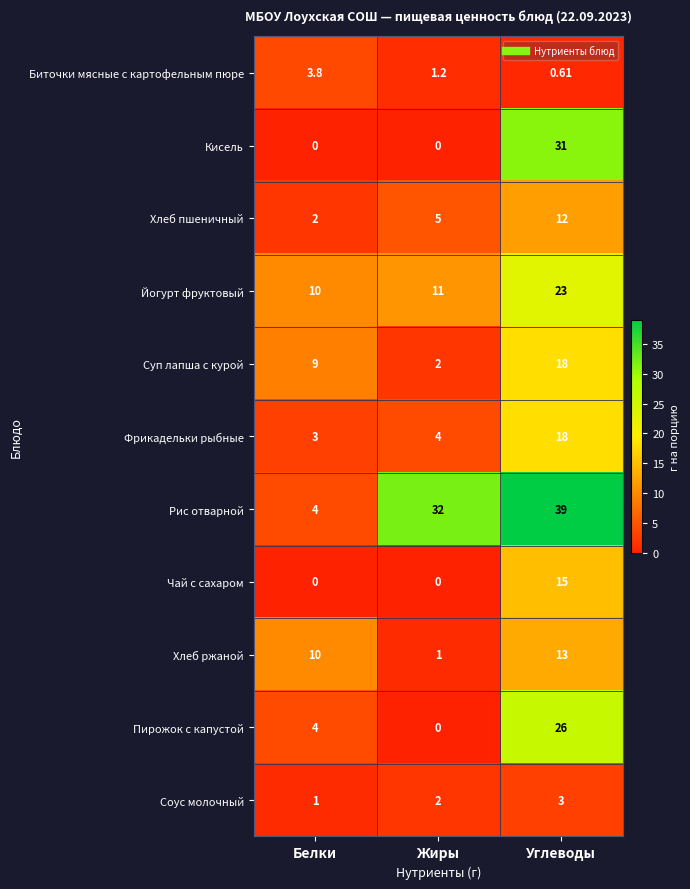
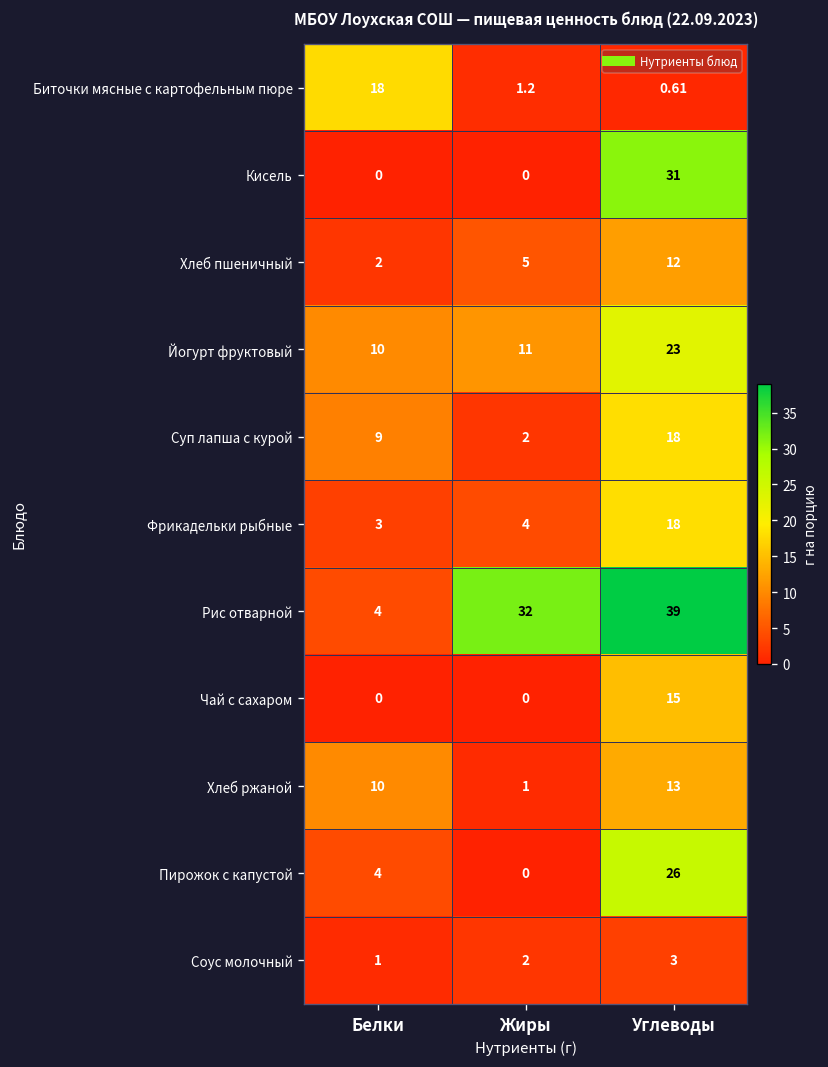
Биточки мясные с картофельным пюре, Белки: 3.8 -> 18
